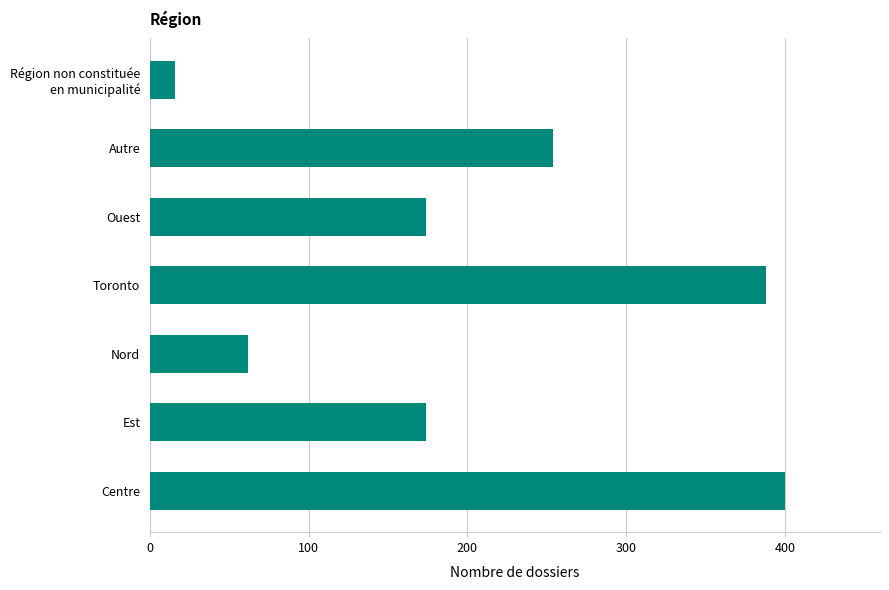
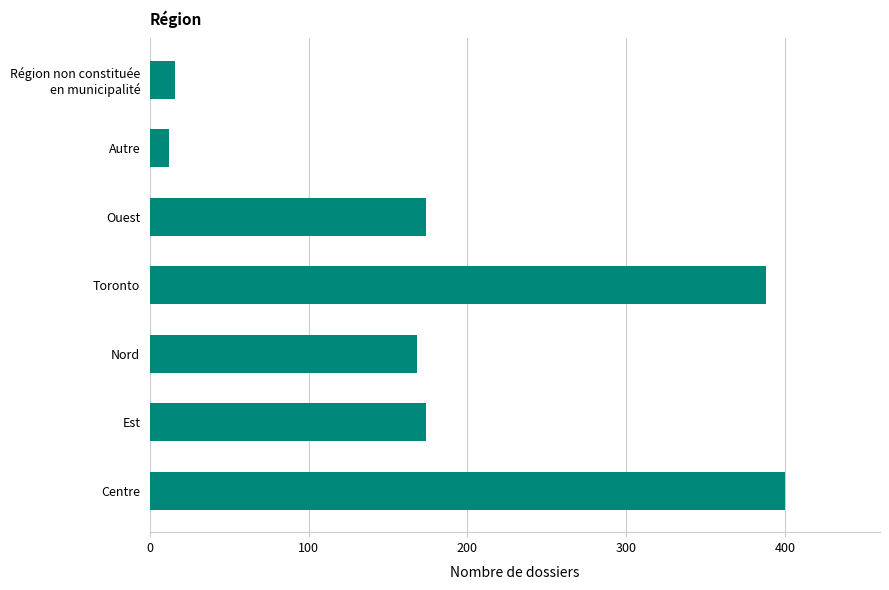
Autre: 254 -> 12
Nord: 62 -> 168
